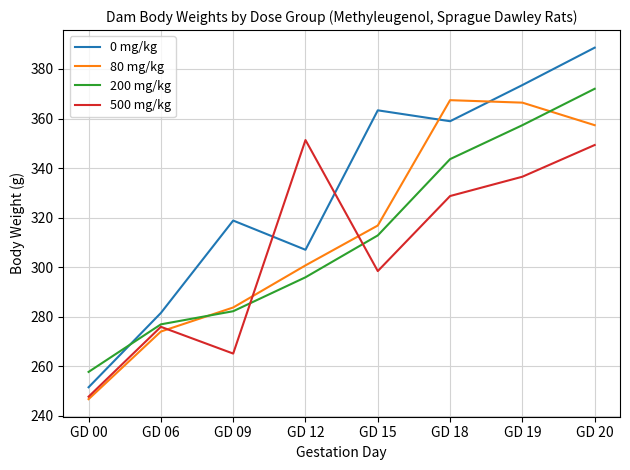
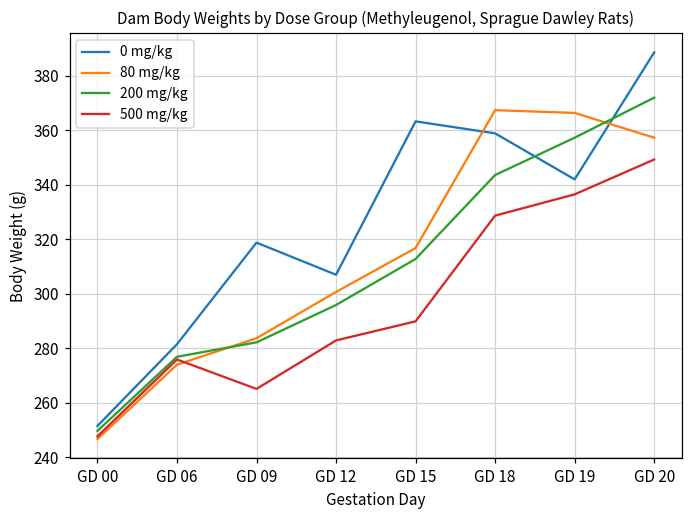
200 mg/kg, GD 00: 258 -> 250
500 mg/kg, GD 12: 351 -> 283
500 mg/kg, GD 15: 298 -> 290
0 mg/kg, GD 19: 374 -> 342
